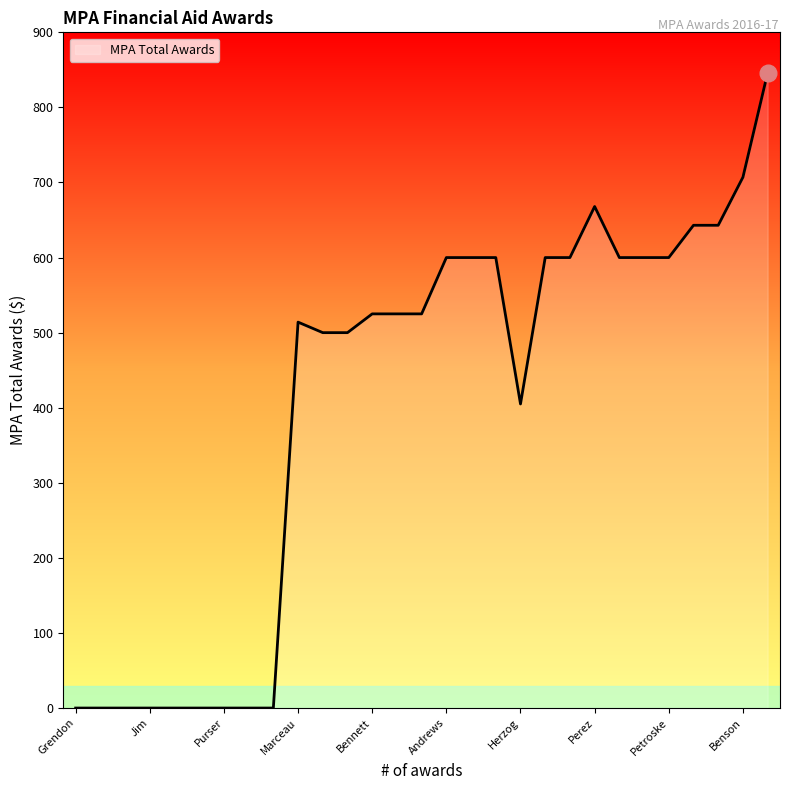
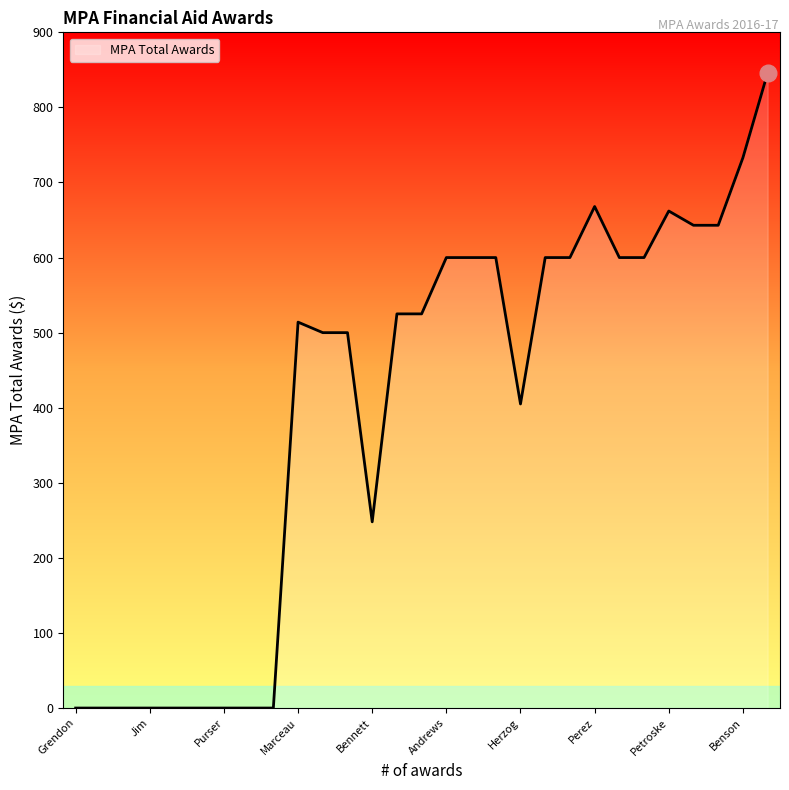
MPA Total Awards, Bennett: 530 -> 250
MPA Total Awards, Petroske: 600 -> 660
MPA Total Awards, Benson: 710 -> 730
